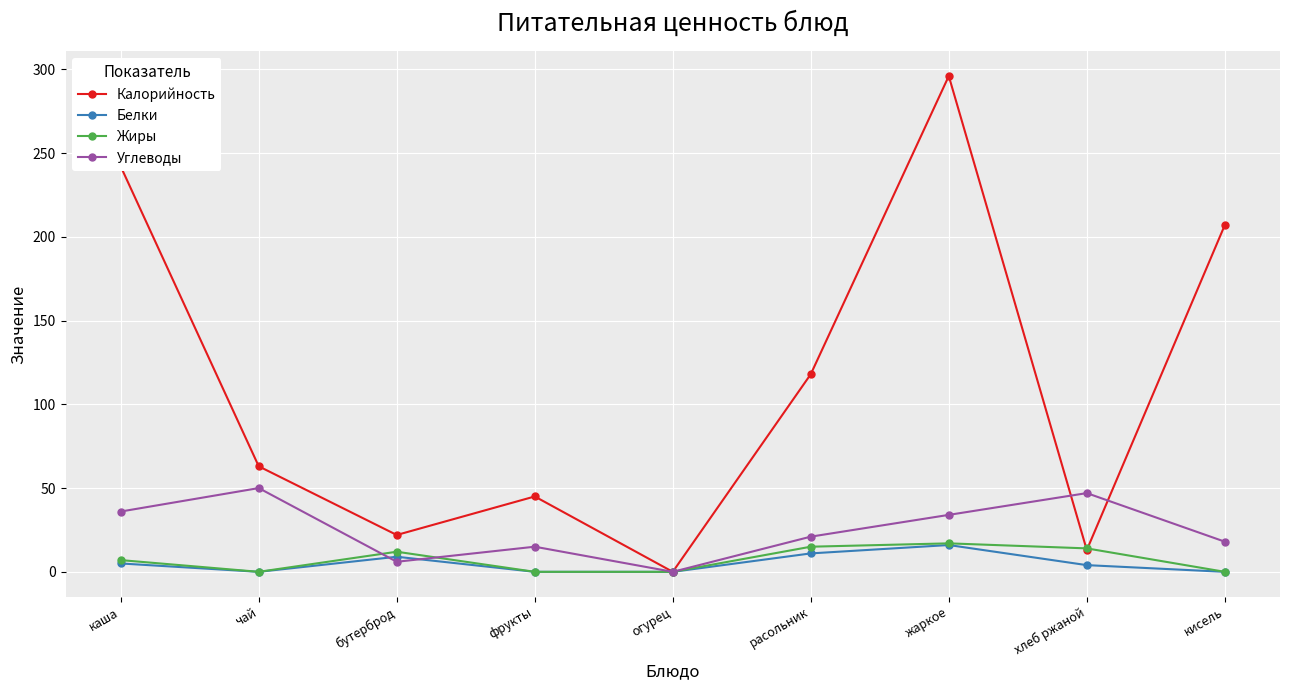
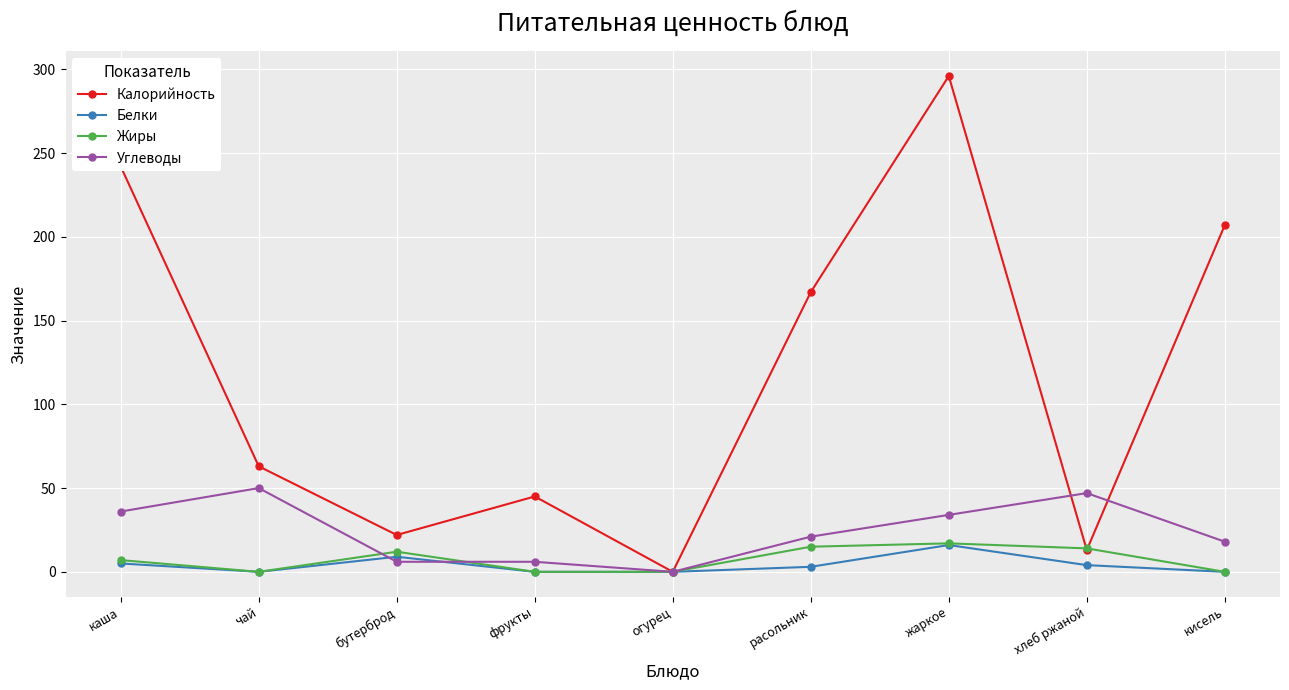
Углеводы, фрукты: 15 -> 6
Калорийность, расольник: 118 -> 167
Белки, расольник: 11 -> 3
